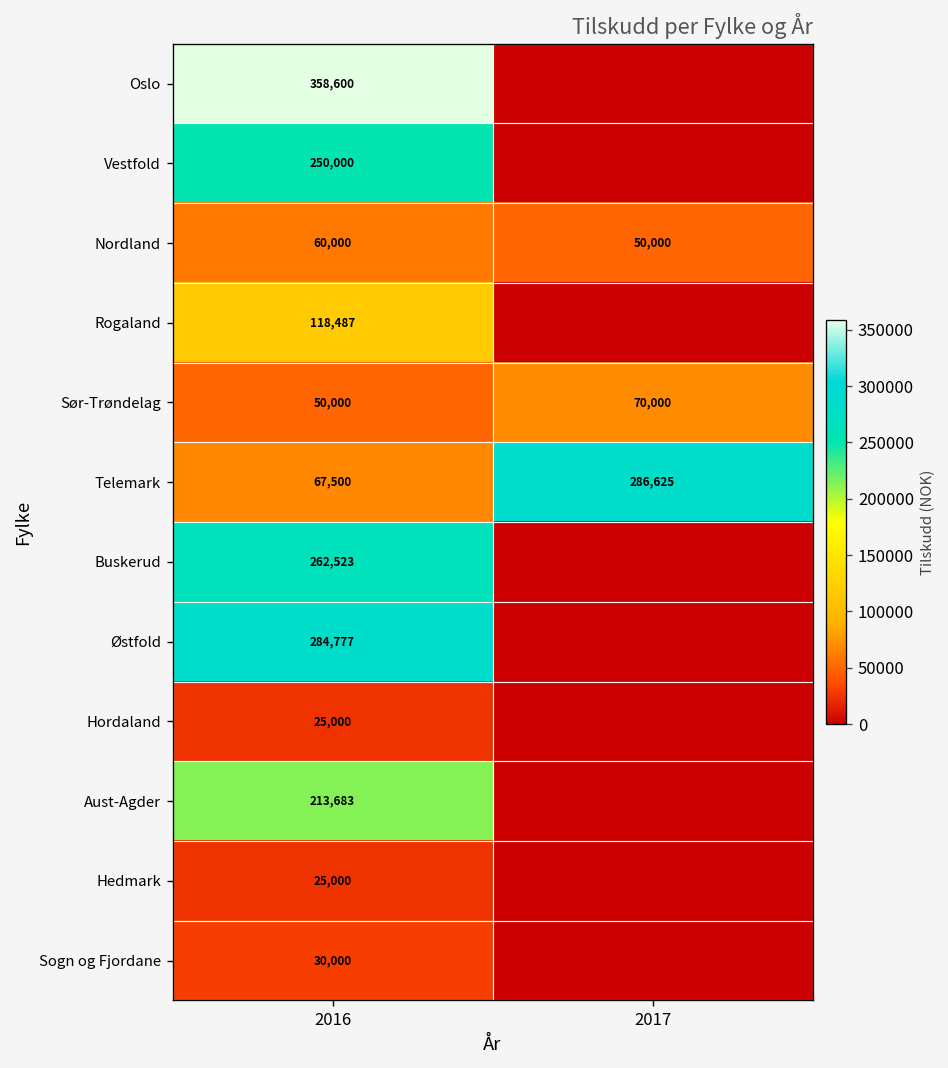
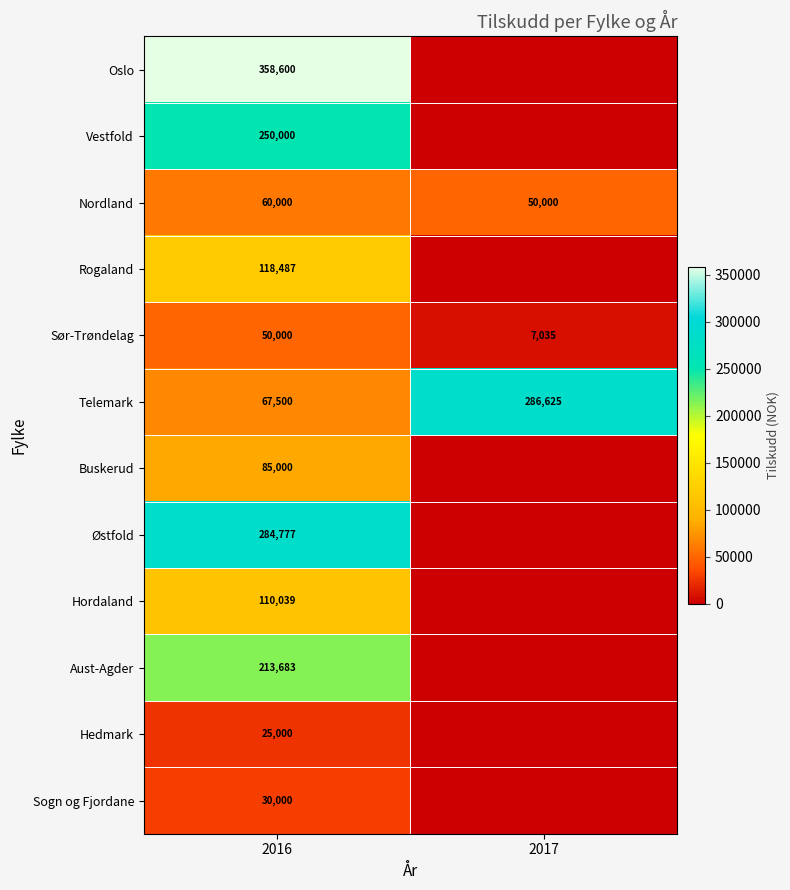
Sør-Trøndelag, 2017: 70,000 -> 7,035
Buskerud, 2016: 262,523 -> 85,000
Hordaland, 2016: 25,000 -> 110,039
